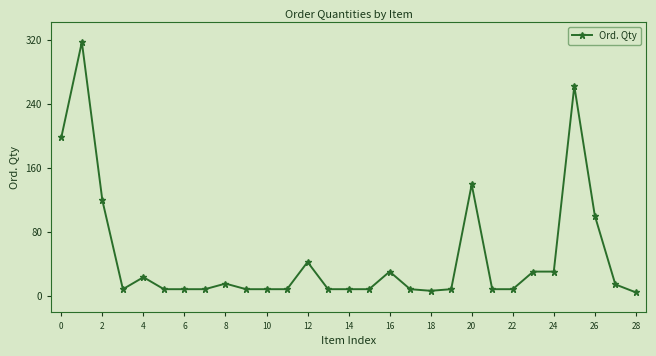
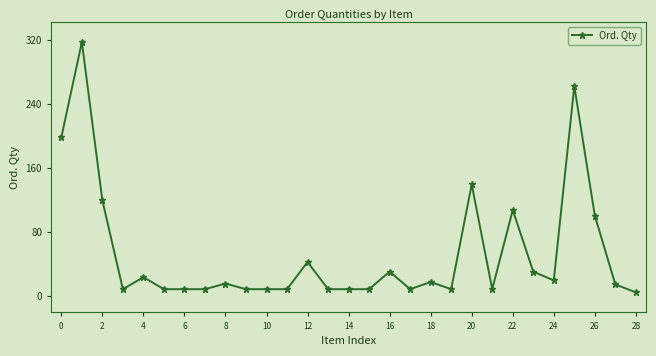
18: 10 -> 20
22: 10 -> 110
24: 30 -> 20
